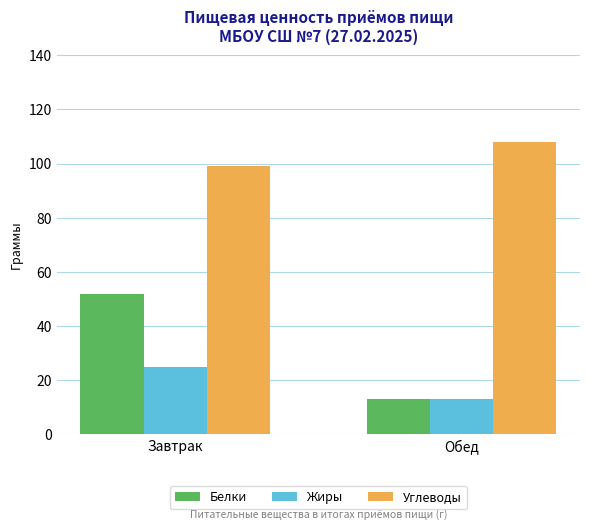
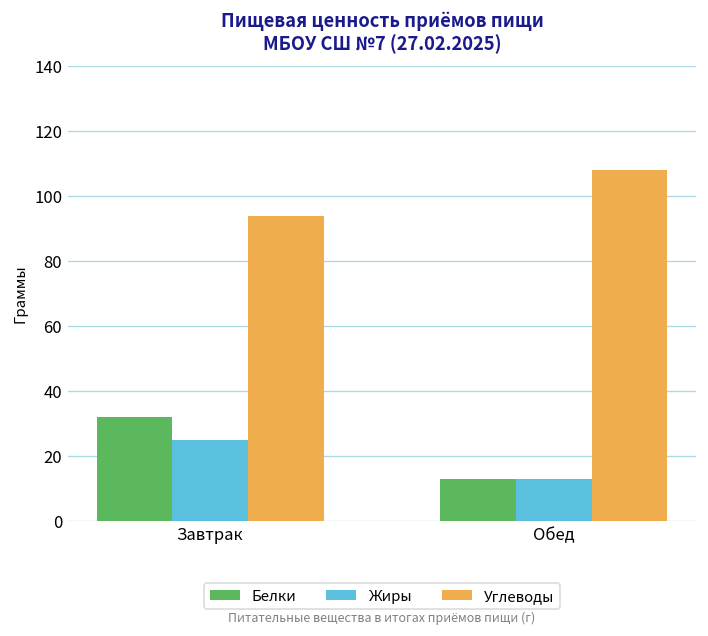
Белки, Завтрак: 52 -> 32
Углеводы, Завтрак: 99 -> 94
